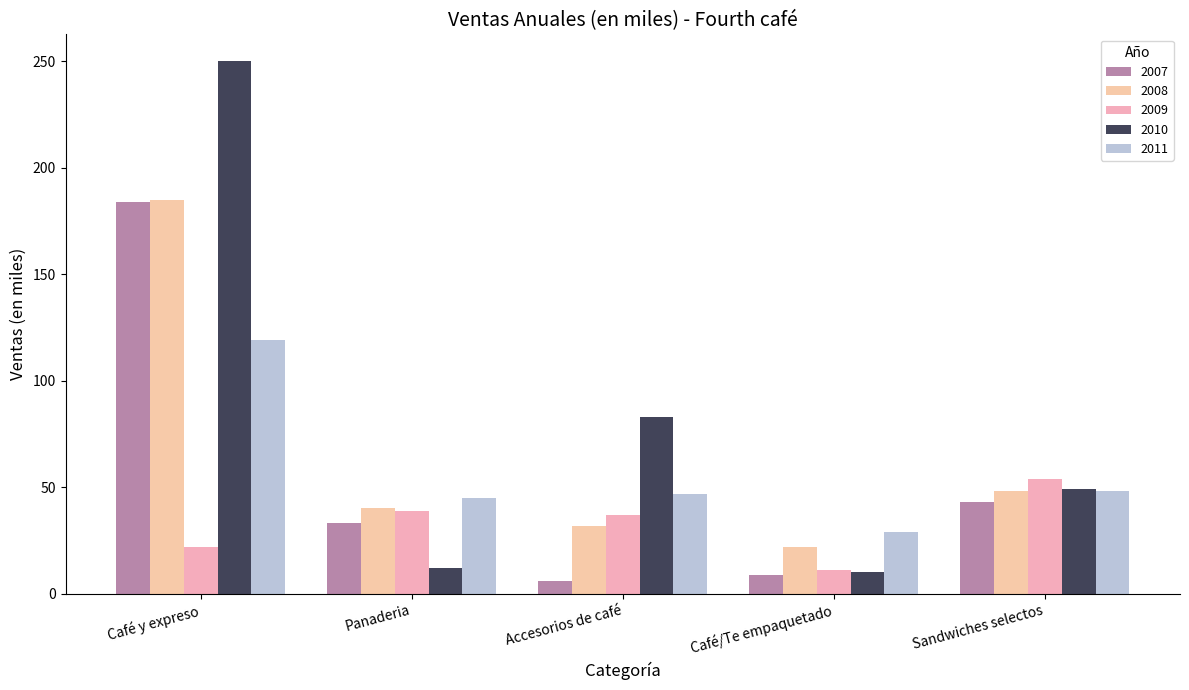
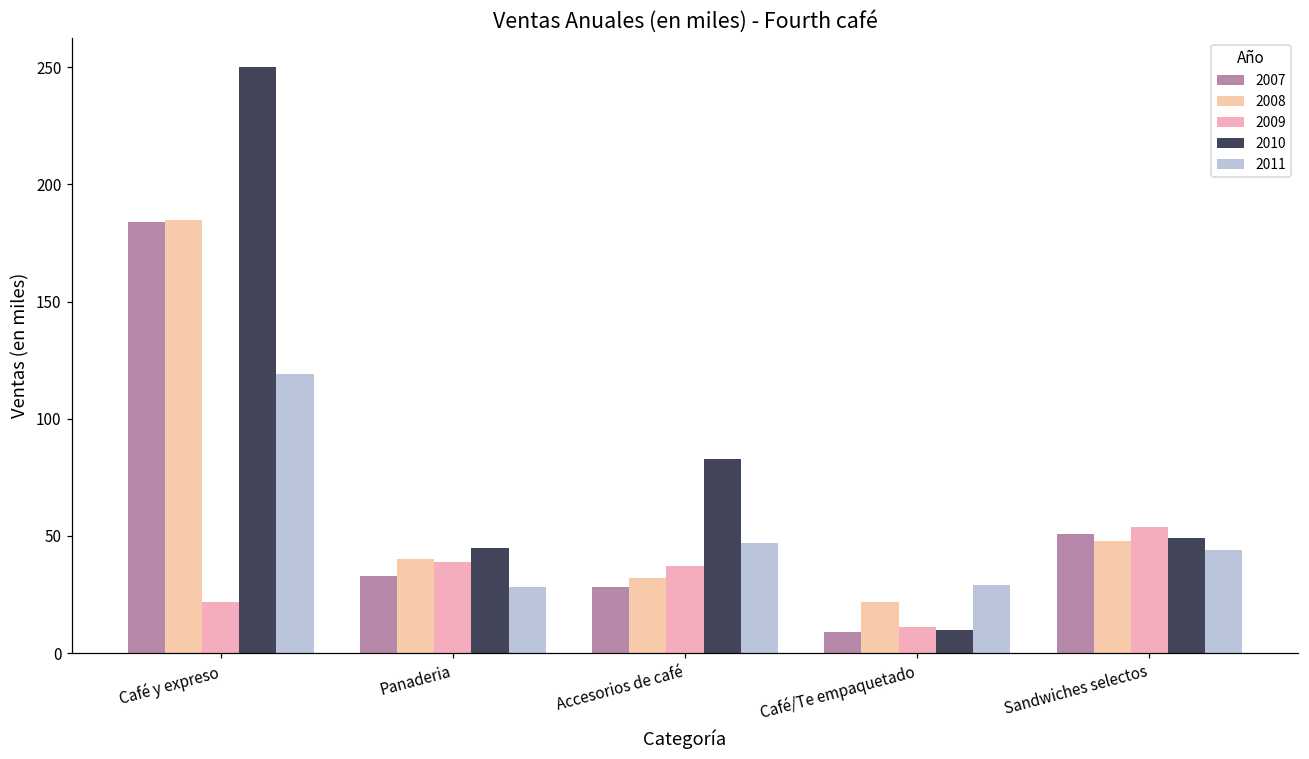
2010, Panaderia: 12 -> 45
2011, Panaderia: 45 -> 28
2007, Accesorios de café: 6 -> 28
2007, Sandwiches selectos: 43 -> 51
2011, Sandwiches selectos: 48 -> 44
